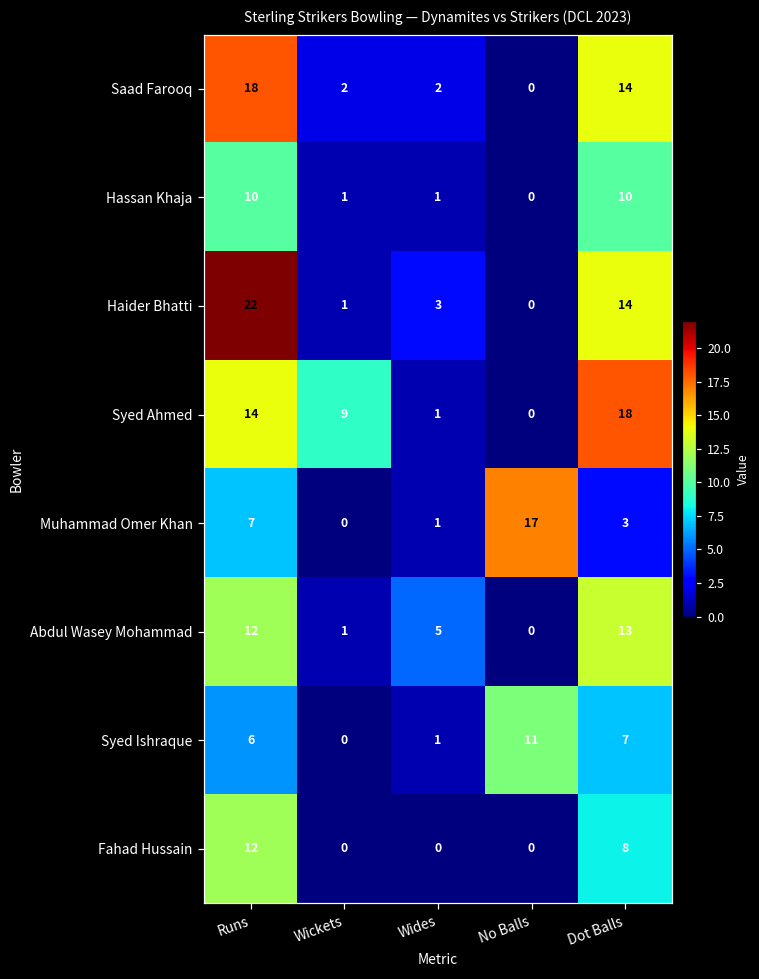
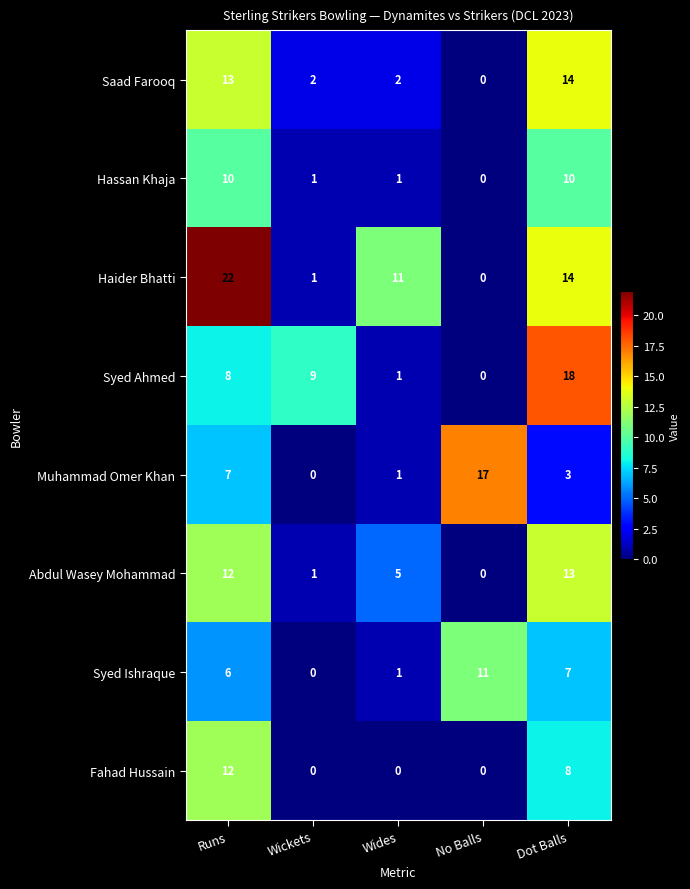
Saad Farooq, Runs: 18 -> 13
Haider Bhatti, Wides: 3 -> 11
Syed Ahmed, Runs: 14 -> 8
